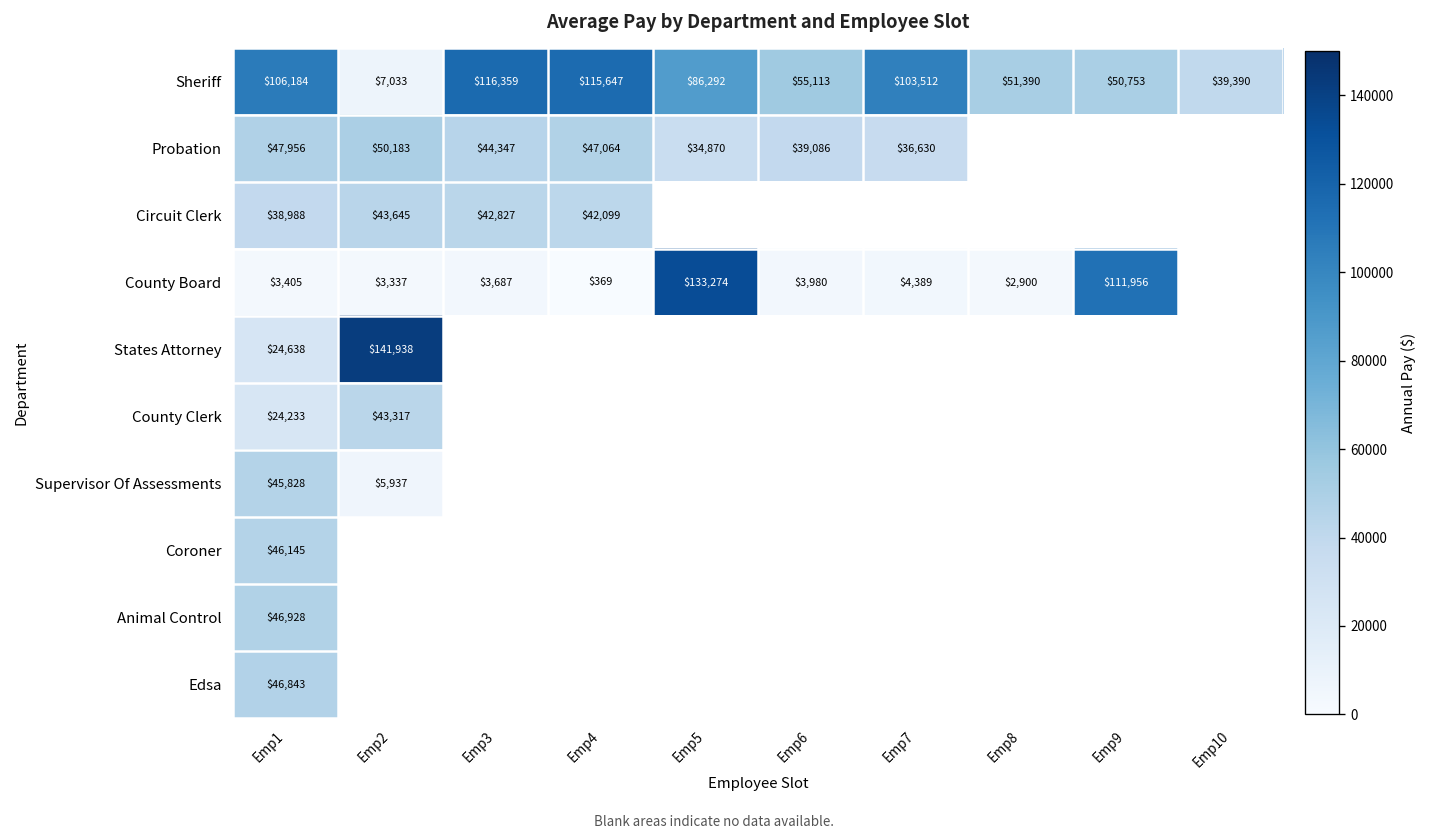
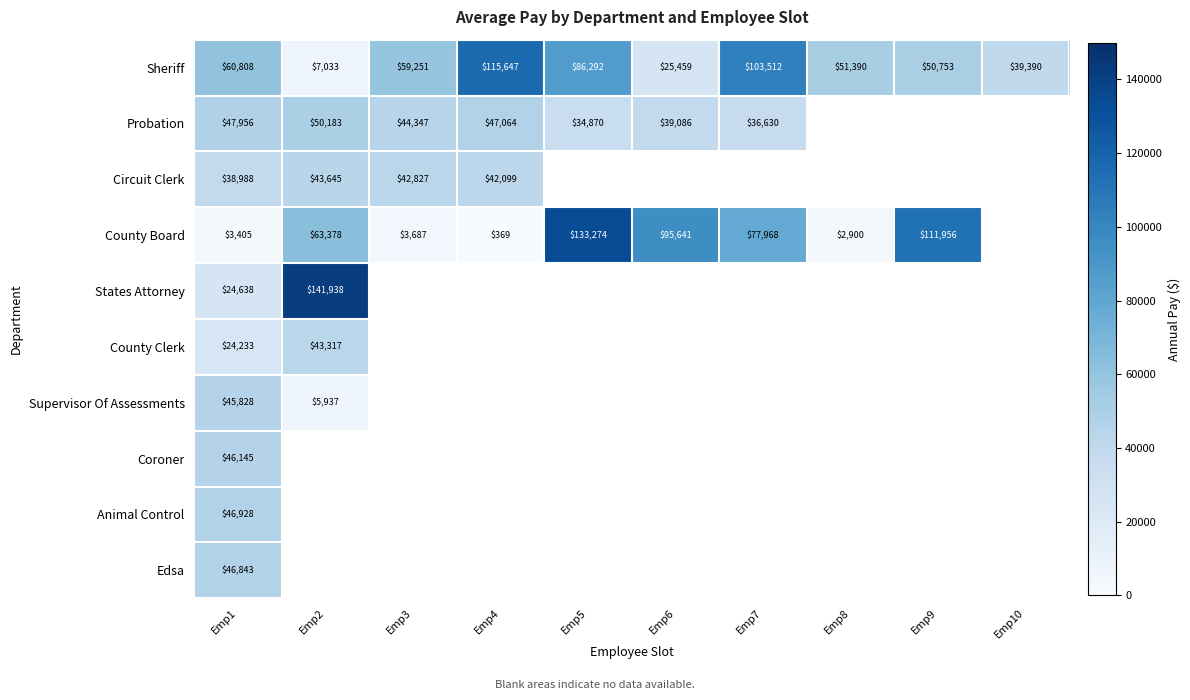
Sheriff, Emp1: $106,184 -> $60,808
Sheriff, Emp3: $116,359 -> $59,251
Sheriff, Emp6: $55,113 -> $25,459
County Board, Emp2: $3,337 -> $63,378
County Board, Emp6: $3,980 -> $95,641
County Board, Emp7: $4,389 -> $77,968
